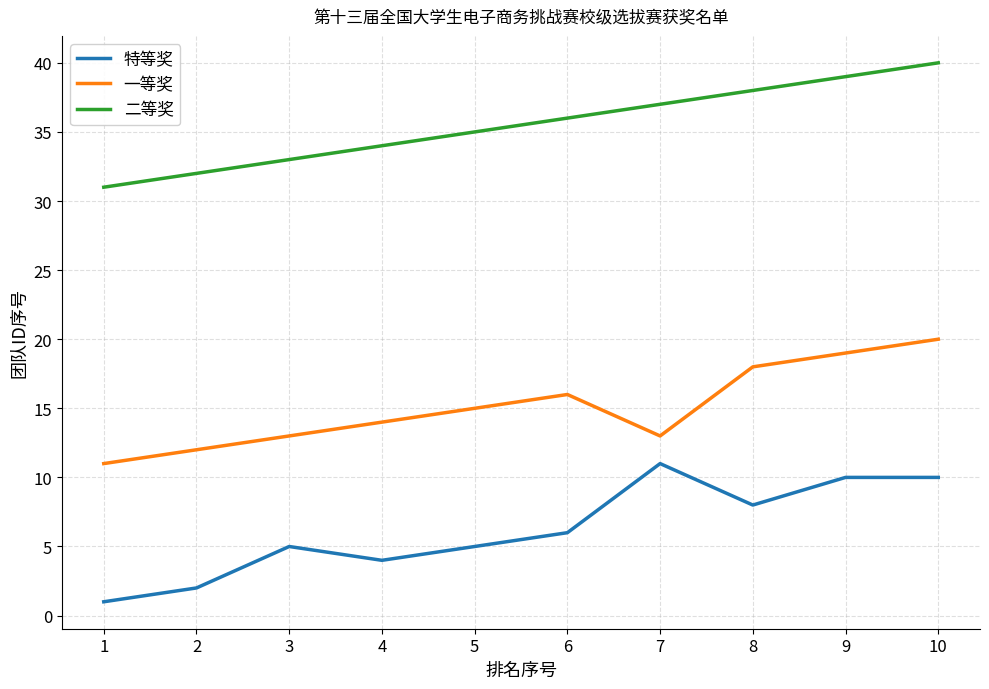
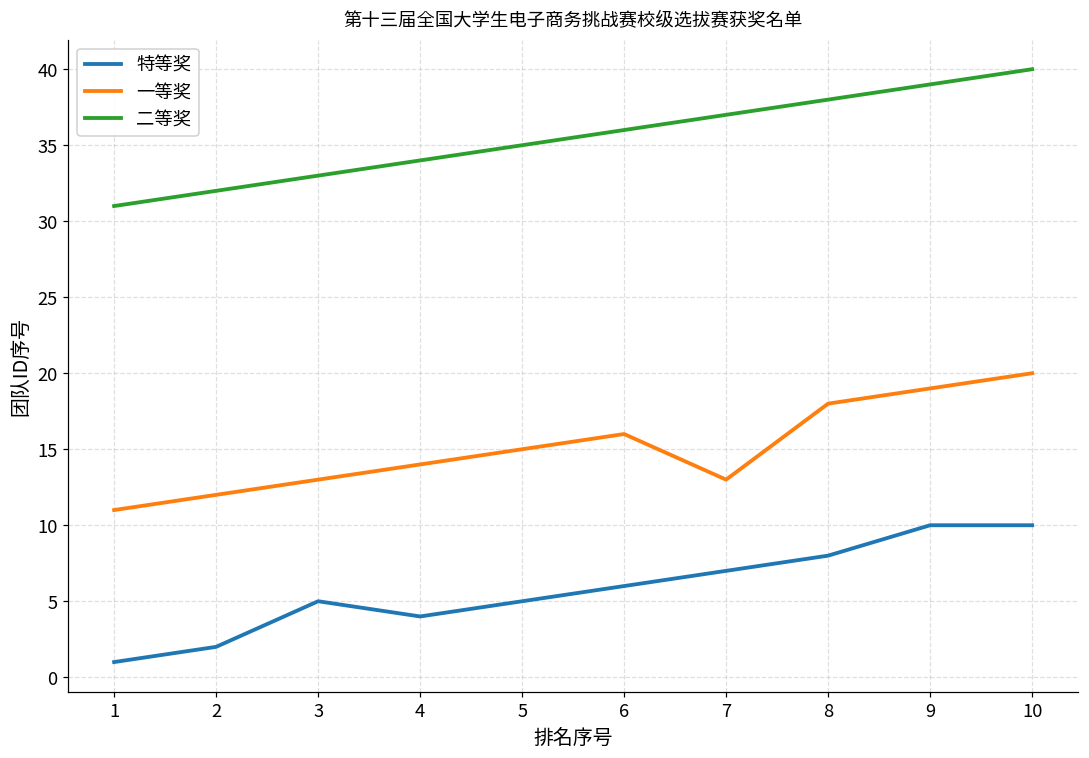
特等奖, 7: 11 -> 7
